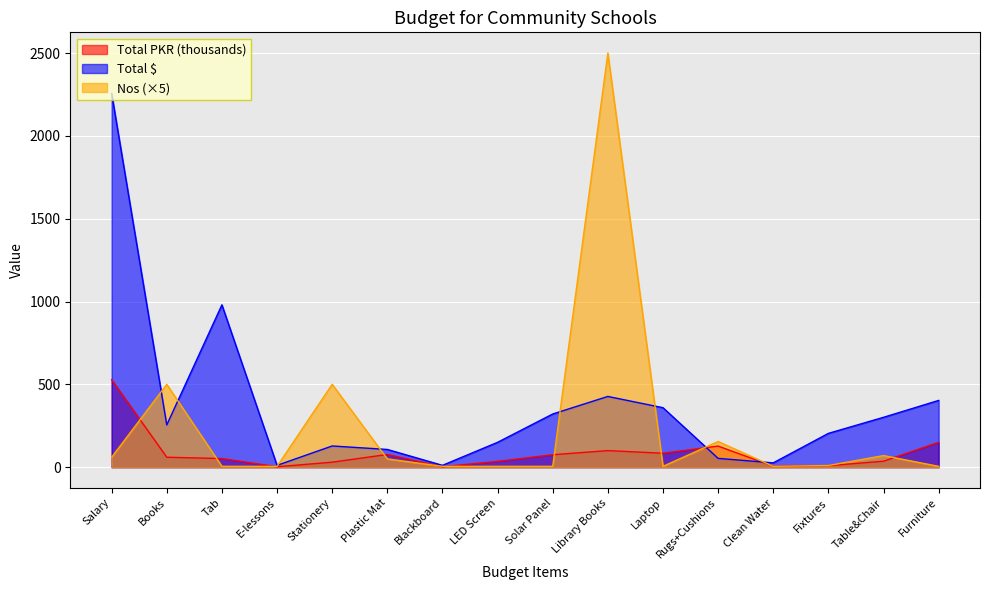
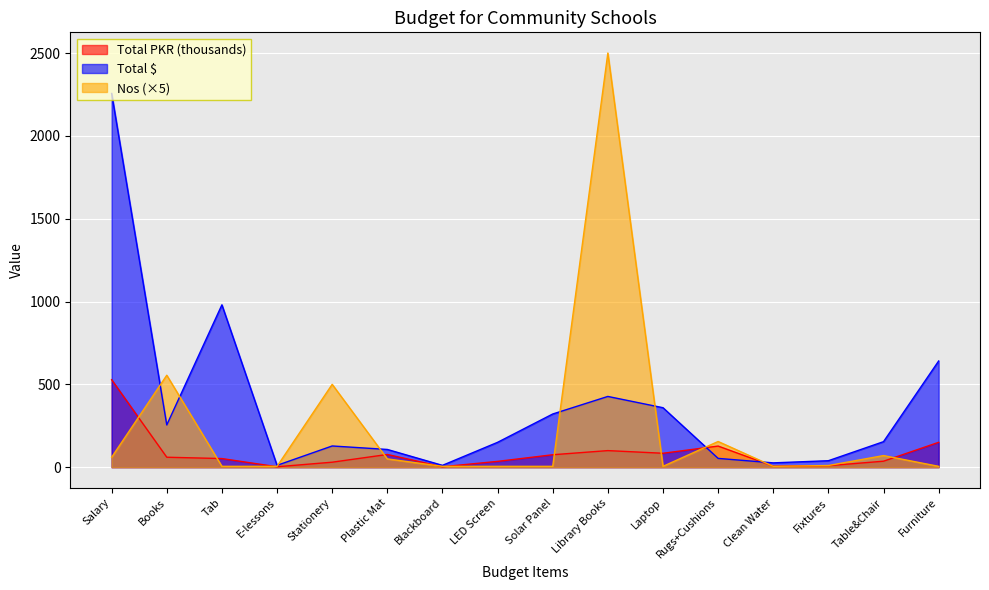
Nos (×5), Books: 500 -> 560
Total $, Fixtures: 200 -> 40
Total $, Table&Chair: 300 -> 150
Total $, Furniture: 400 -> 640
